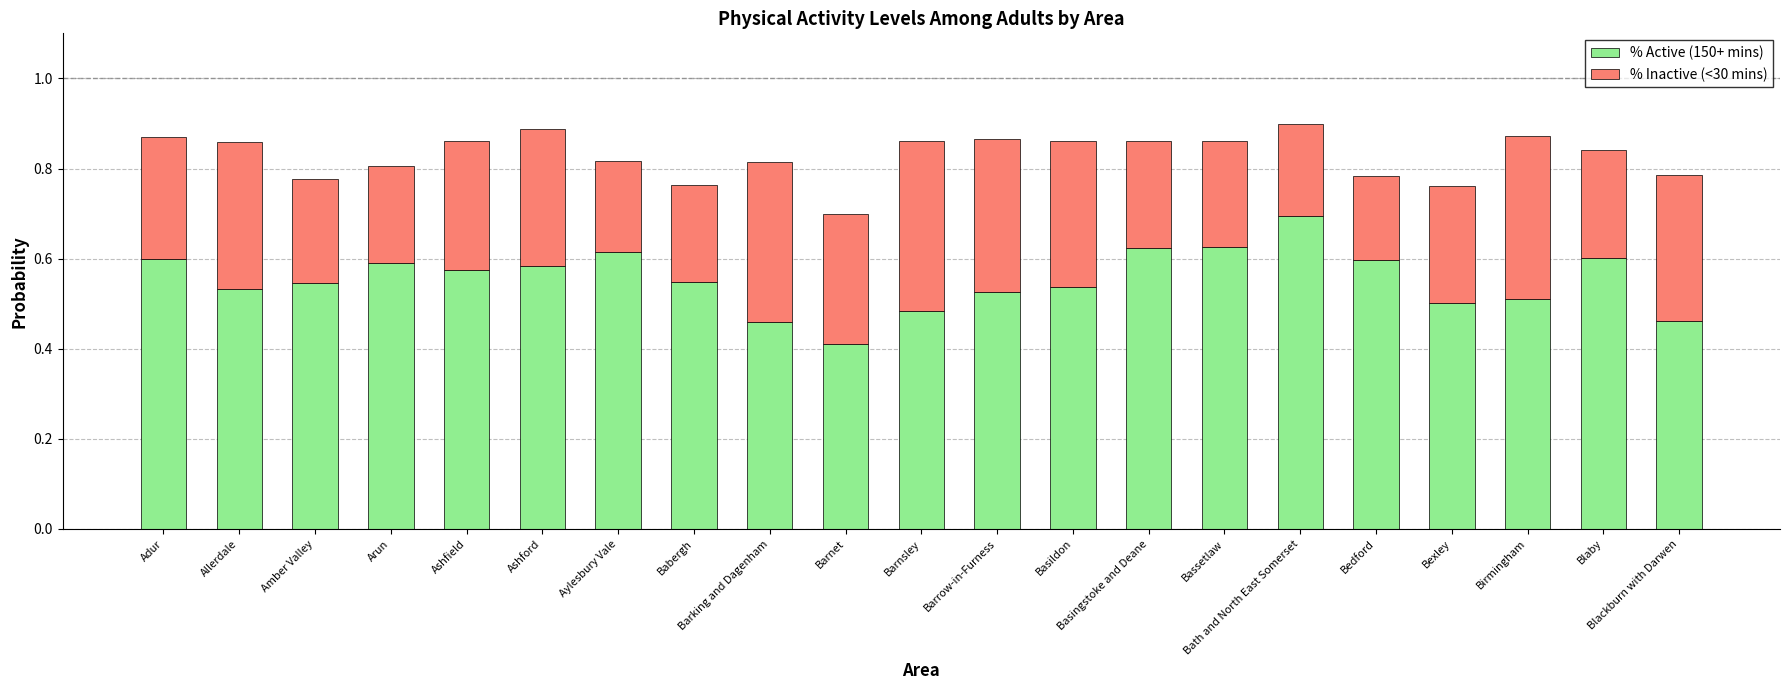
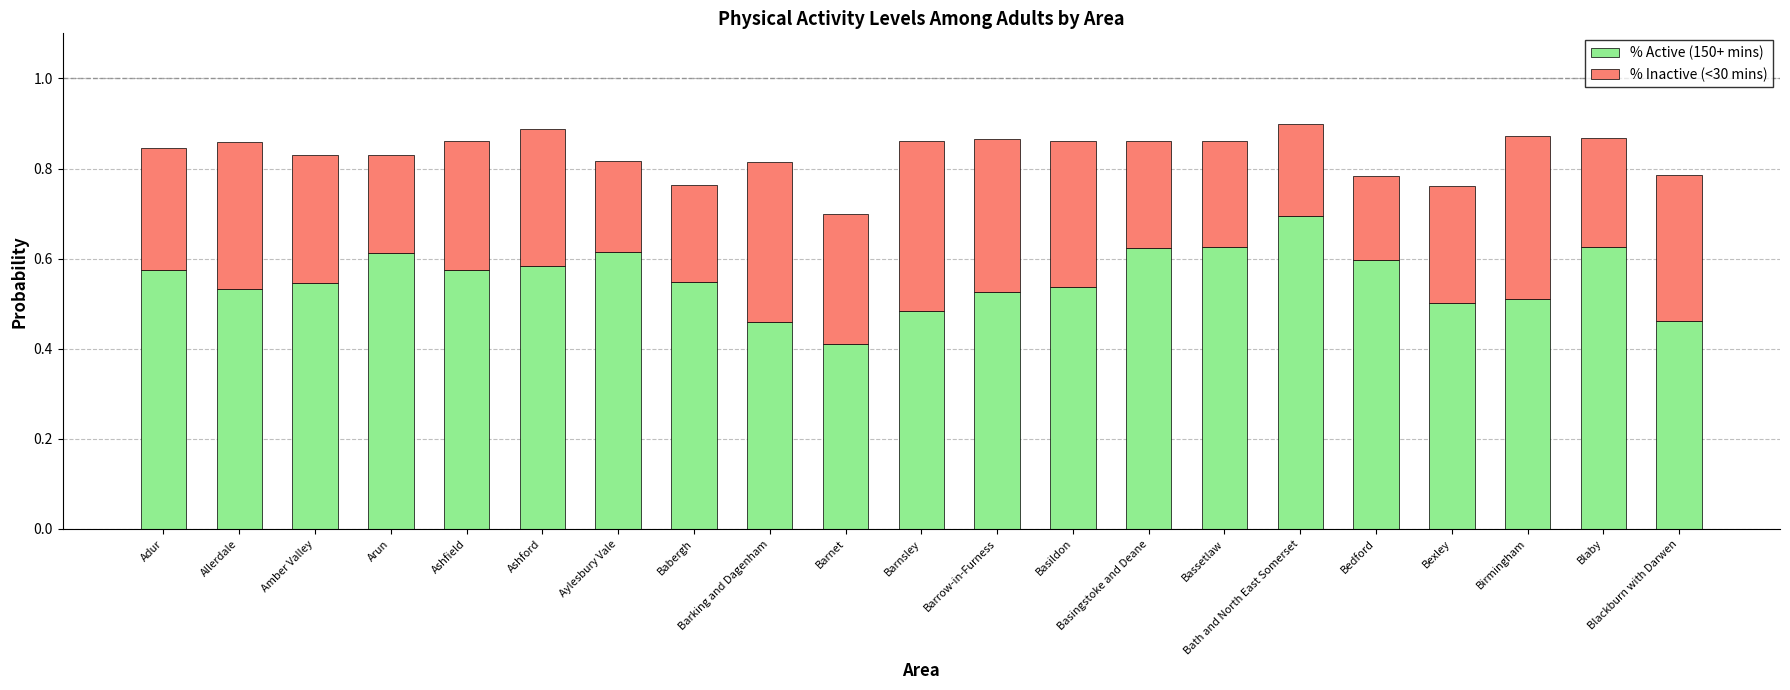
% Active (150+ mins), Adur: 0.60 -> 0.58
% Inactive (<30 mins), Amber Valley: 0.23 -> 0.28
% Active (150+ mins), Arun: 0.59 -> 0.61
% Active (150+ mins), Blaby: 0.60 -> 0.63
